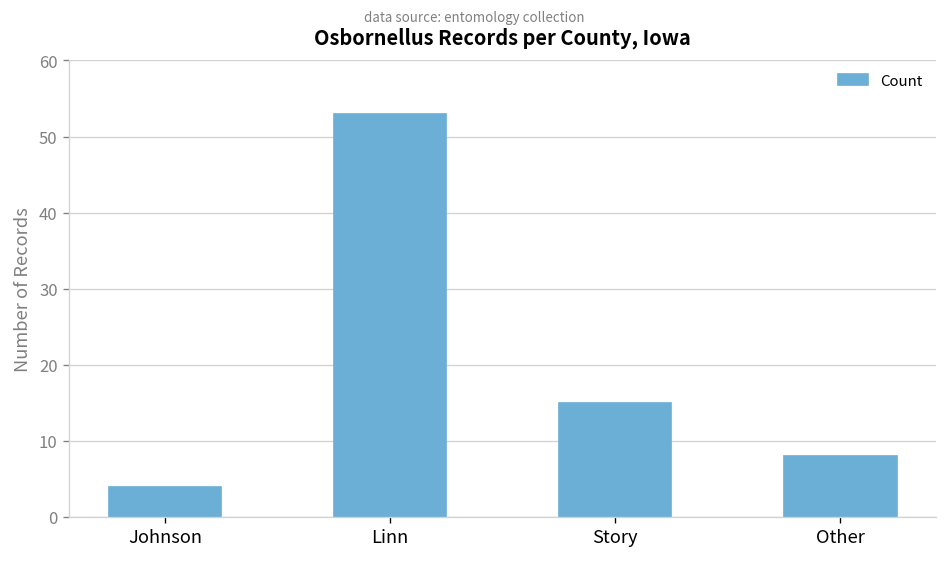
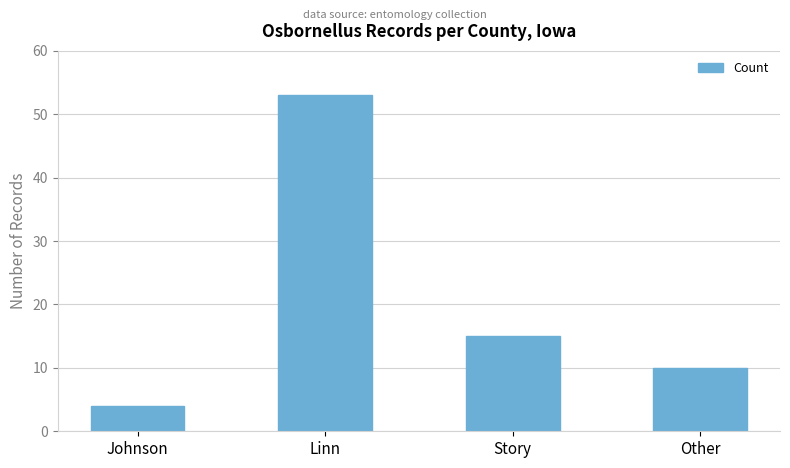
Other: 8 -> 10
